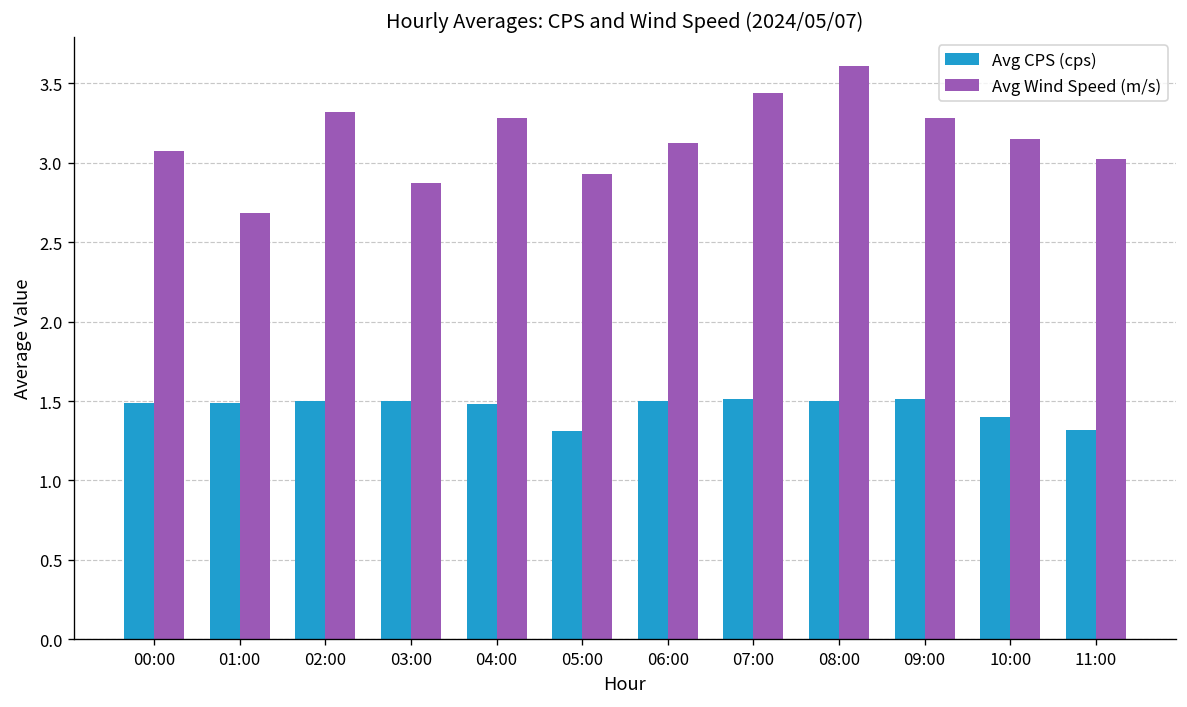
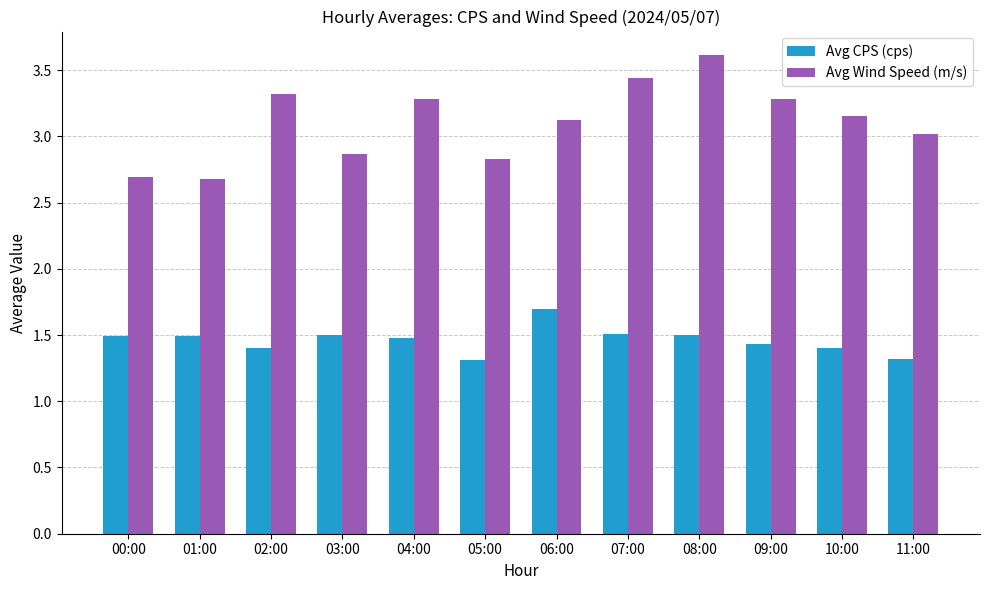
Avg Wind Speed (m/s), 00:00: 3.07 -> 2.69
Avg CPS (cps), 02:00: 1.5 -> 1.4
Avg Wind Speed (m/s), 05:00: 2.93 -> 2.83
Avg CPS (cps), 06:00: 1.5 -> 1.7
Avg CPS (cps), 09:00: 1.51 -> 1.43
